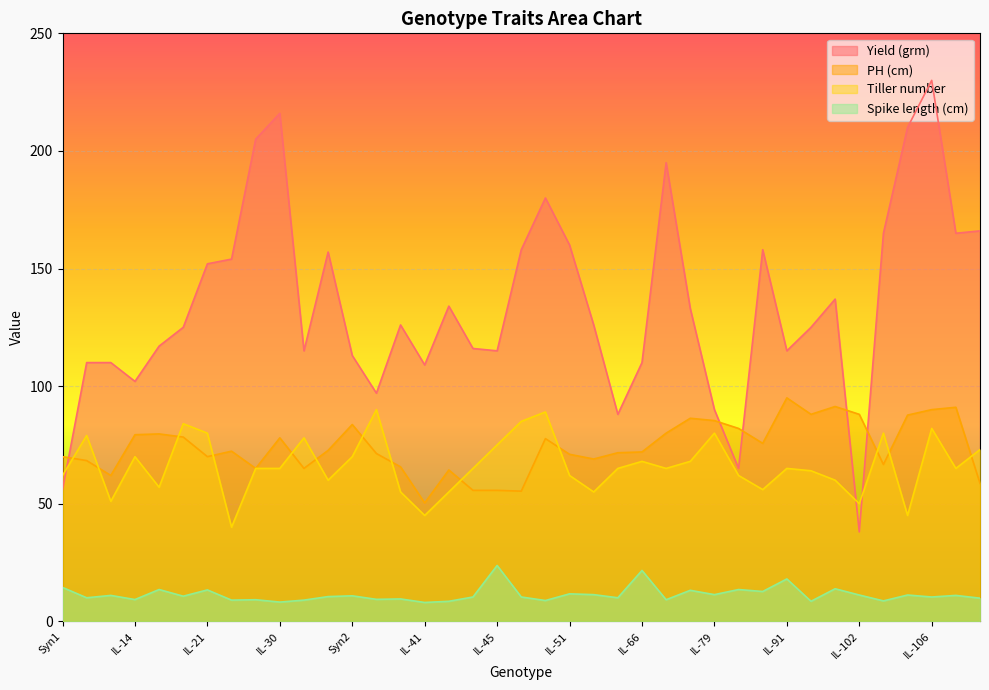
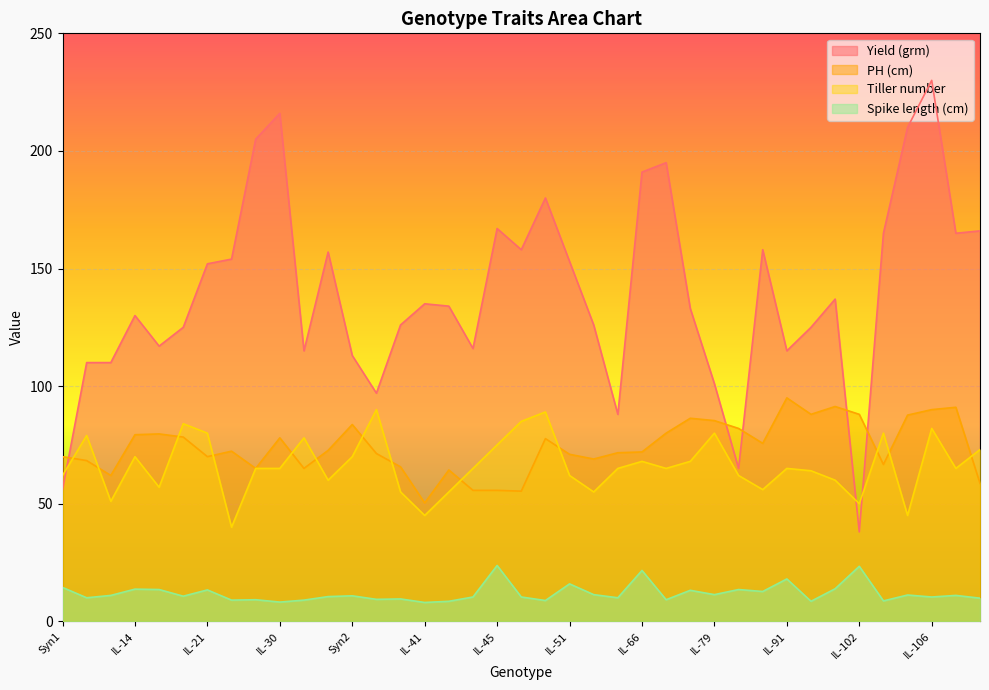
Yield (grm), IL-14: 102 -> 130
Spike length (cm), IL-14: 9 -> 14
Yield (grm), IL-41: 109 -> 135
Yield (grm), IL-45: 115 -> 167
Yield (grm), IL-51: 160 -> 153
Spike length (cm), IL-51: 12 -> 16
Yield (grm), IL-66: 110 -> 191
Yield (grm), IL-79: 90 -> 101
Spike length (cm), IL-102: 11 -> 23
